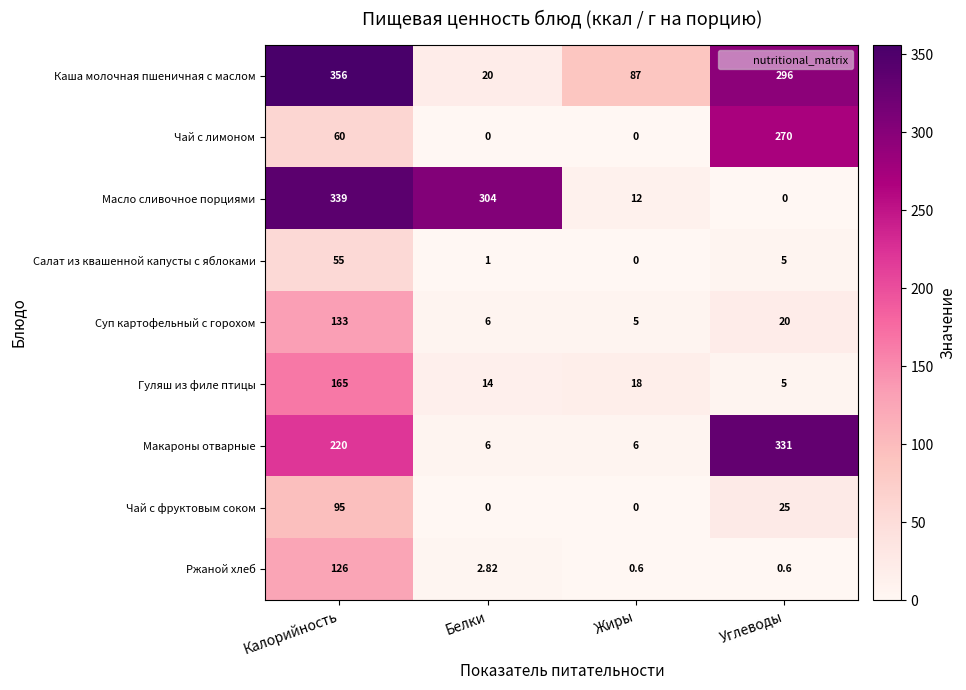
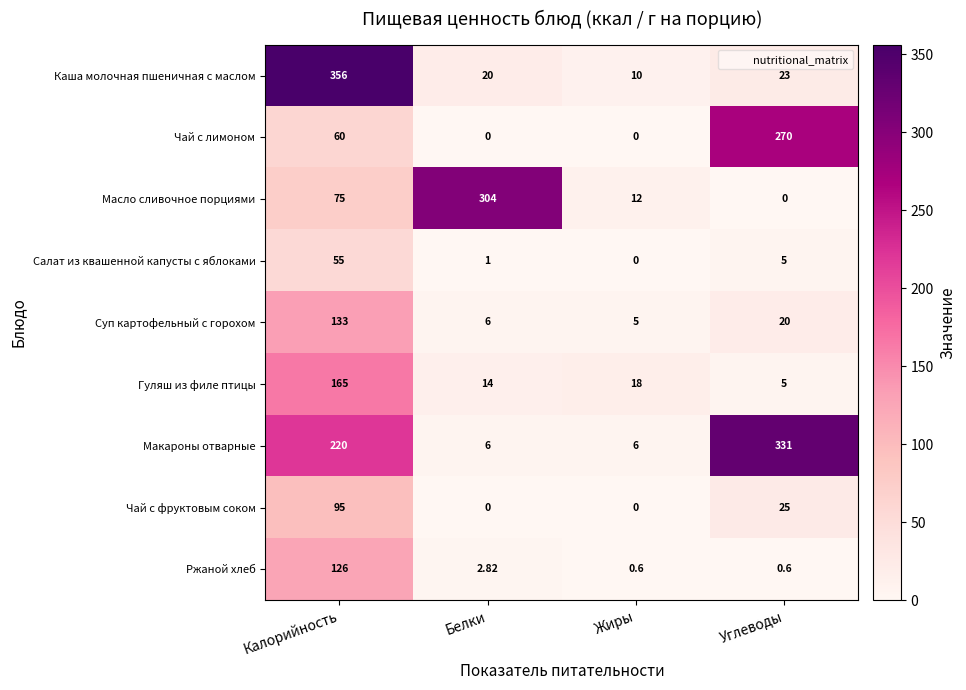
Каша молочная пшеничная с маслом, Жиры: 87 -> 10
Каша молочная пшеничная с маслом, Углеводы: 296 -> 23
Масло сливочное порциями, Калорийность: 339 -> 75
